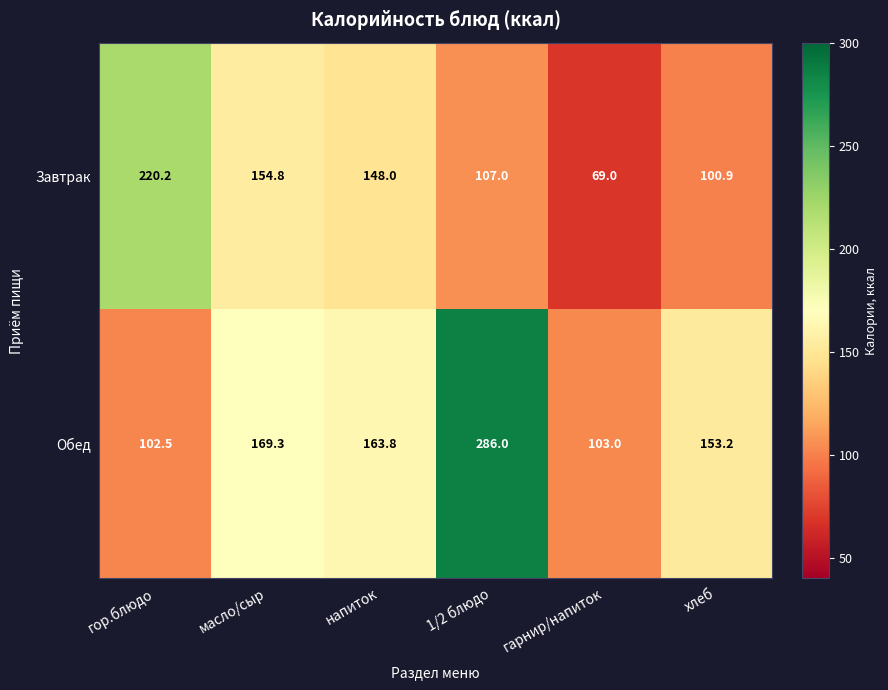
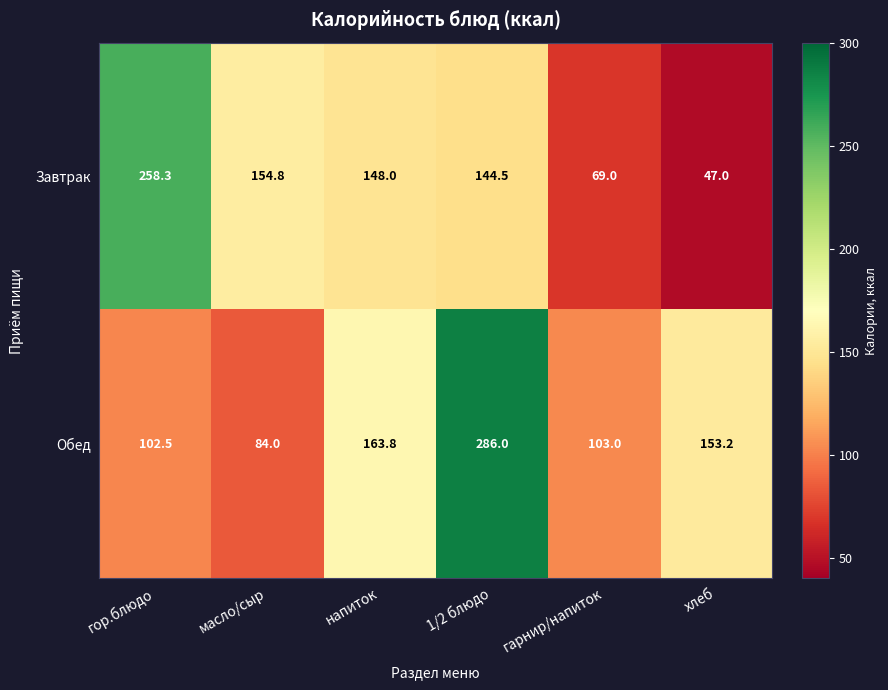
Завтрак, гор.блюдо: 220.2 -> 258.3
Завтрак, 1/2 блюдо: 107.0 -> 144.5
Завтрак, хлеб: 100.9 -> 47.0
Обед, масло/сыр: 169.3 -> 84.0
